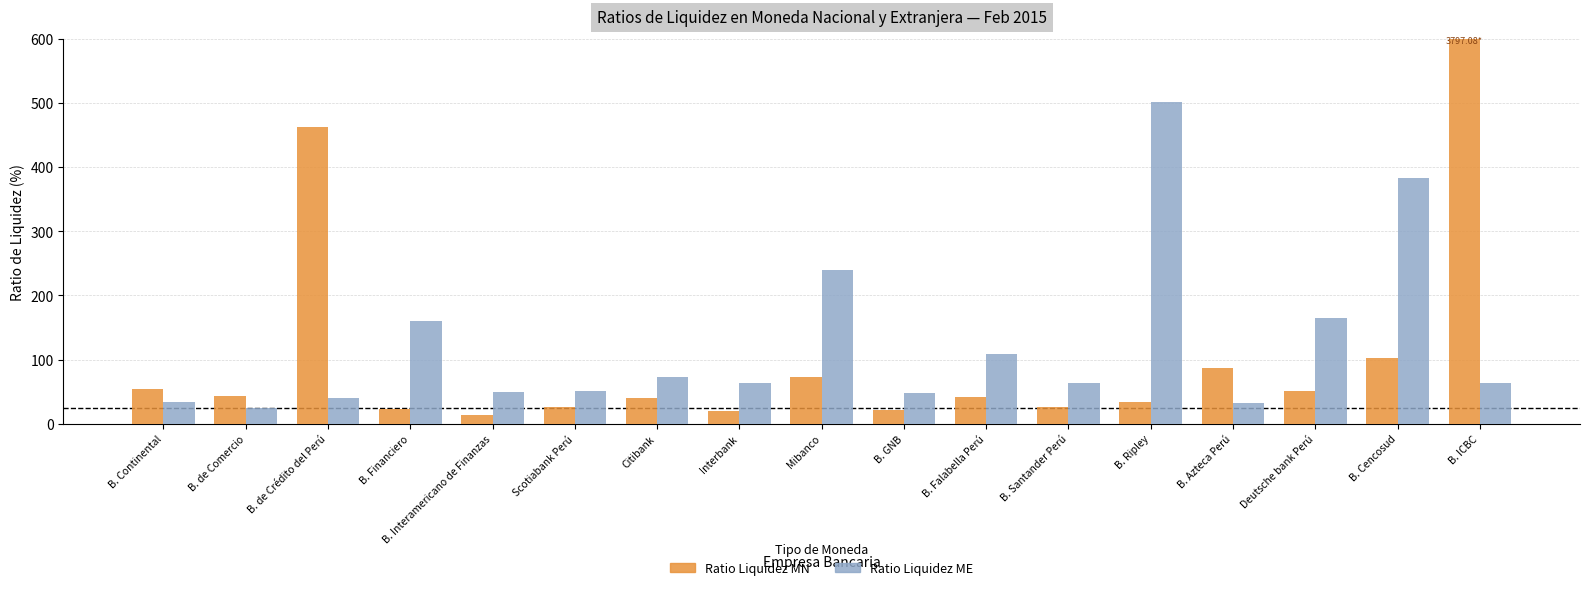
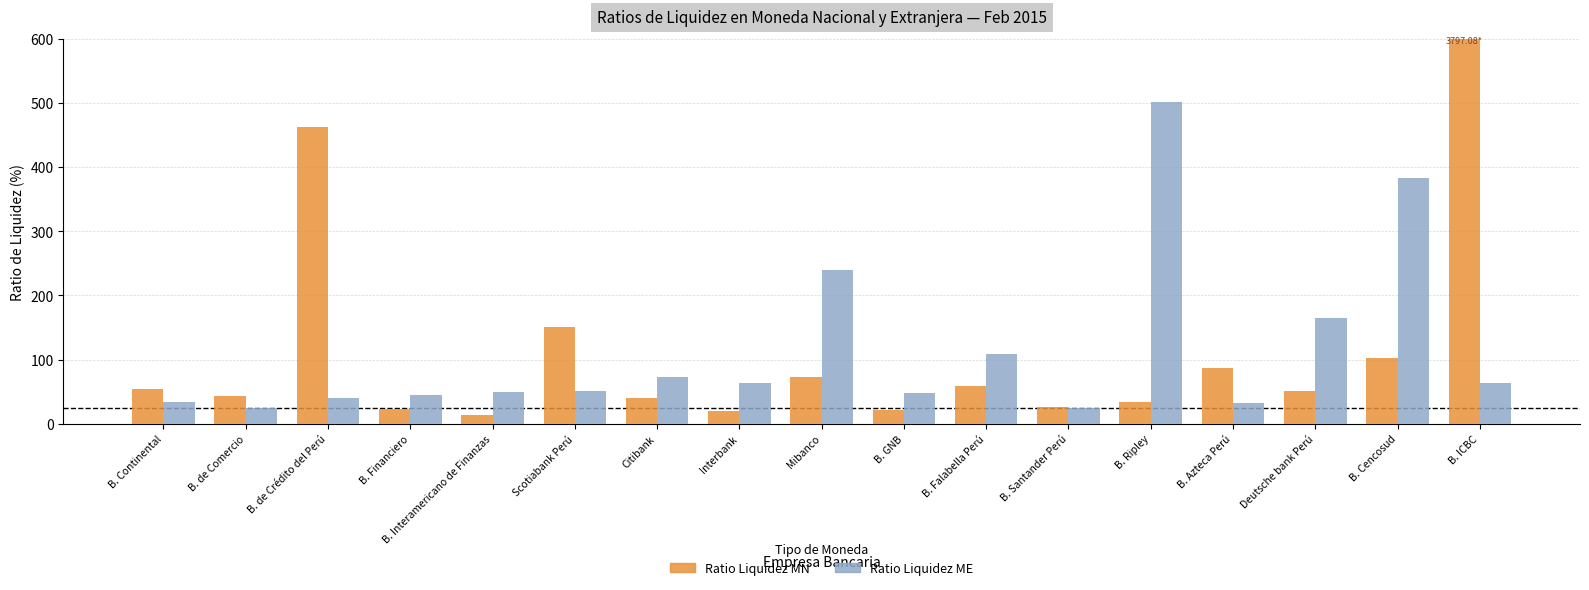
Ratio Liquidez ME, B. Financiero: 160 -> 40
Ratio Liquidez MN, Scotiabank Perú: 30 -> 150
Ratio Liquidez MN, B. Falabella Perú: 40 -> 60
Ratio Liquidez ME, B. Santander Perú: 60 -> 20
